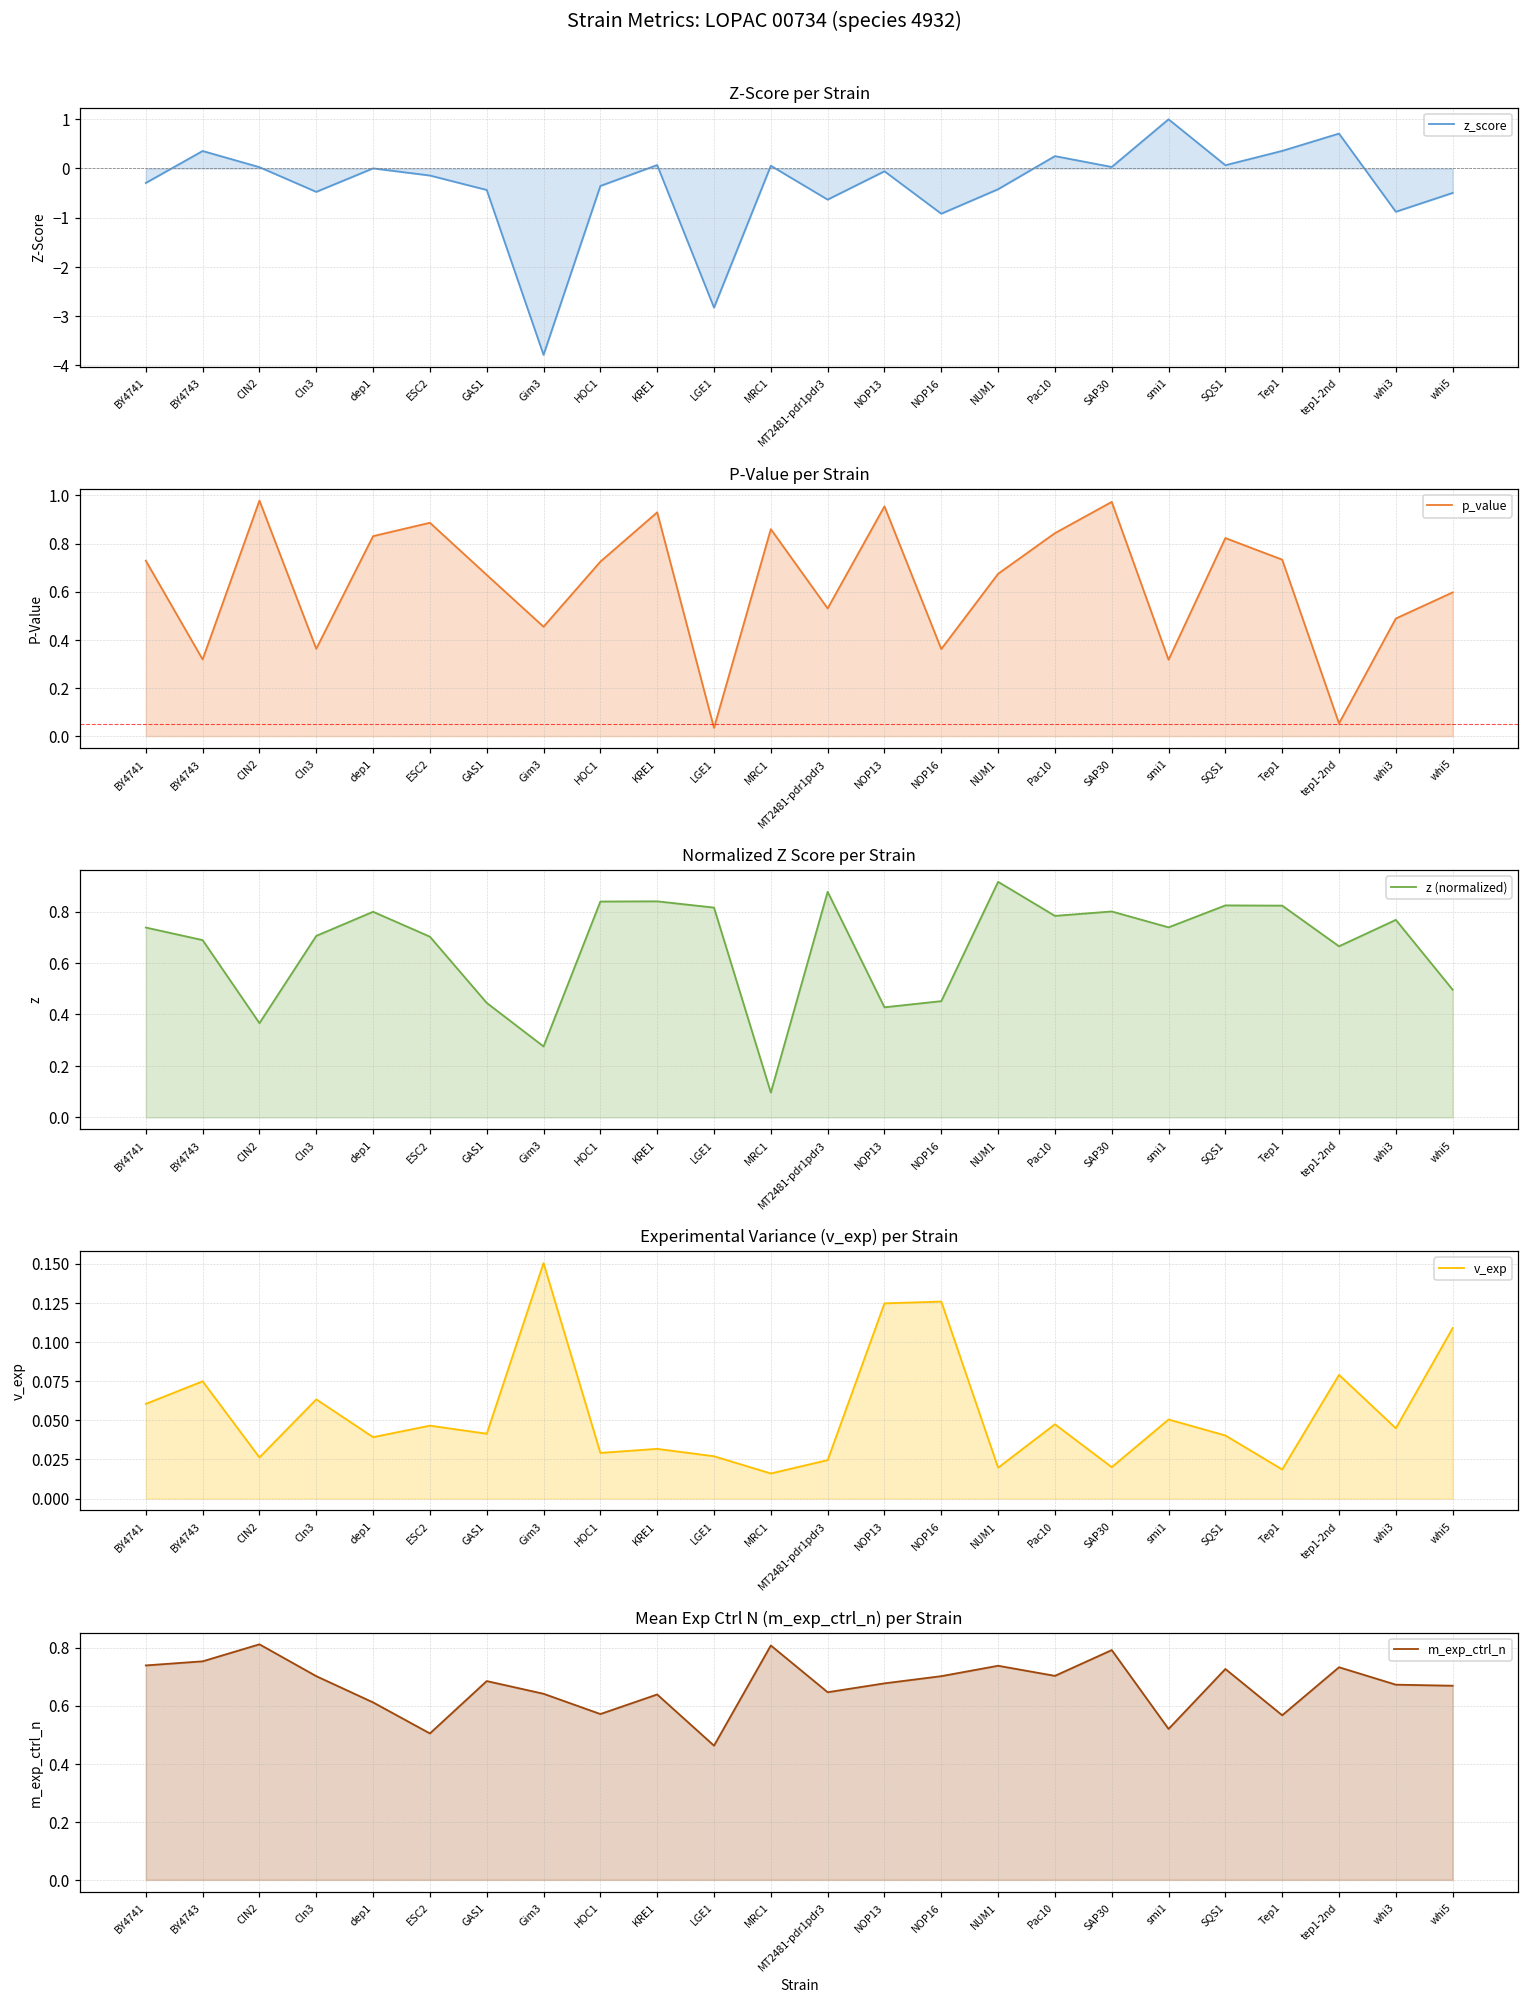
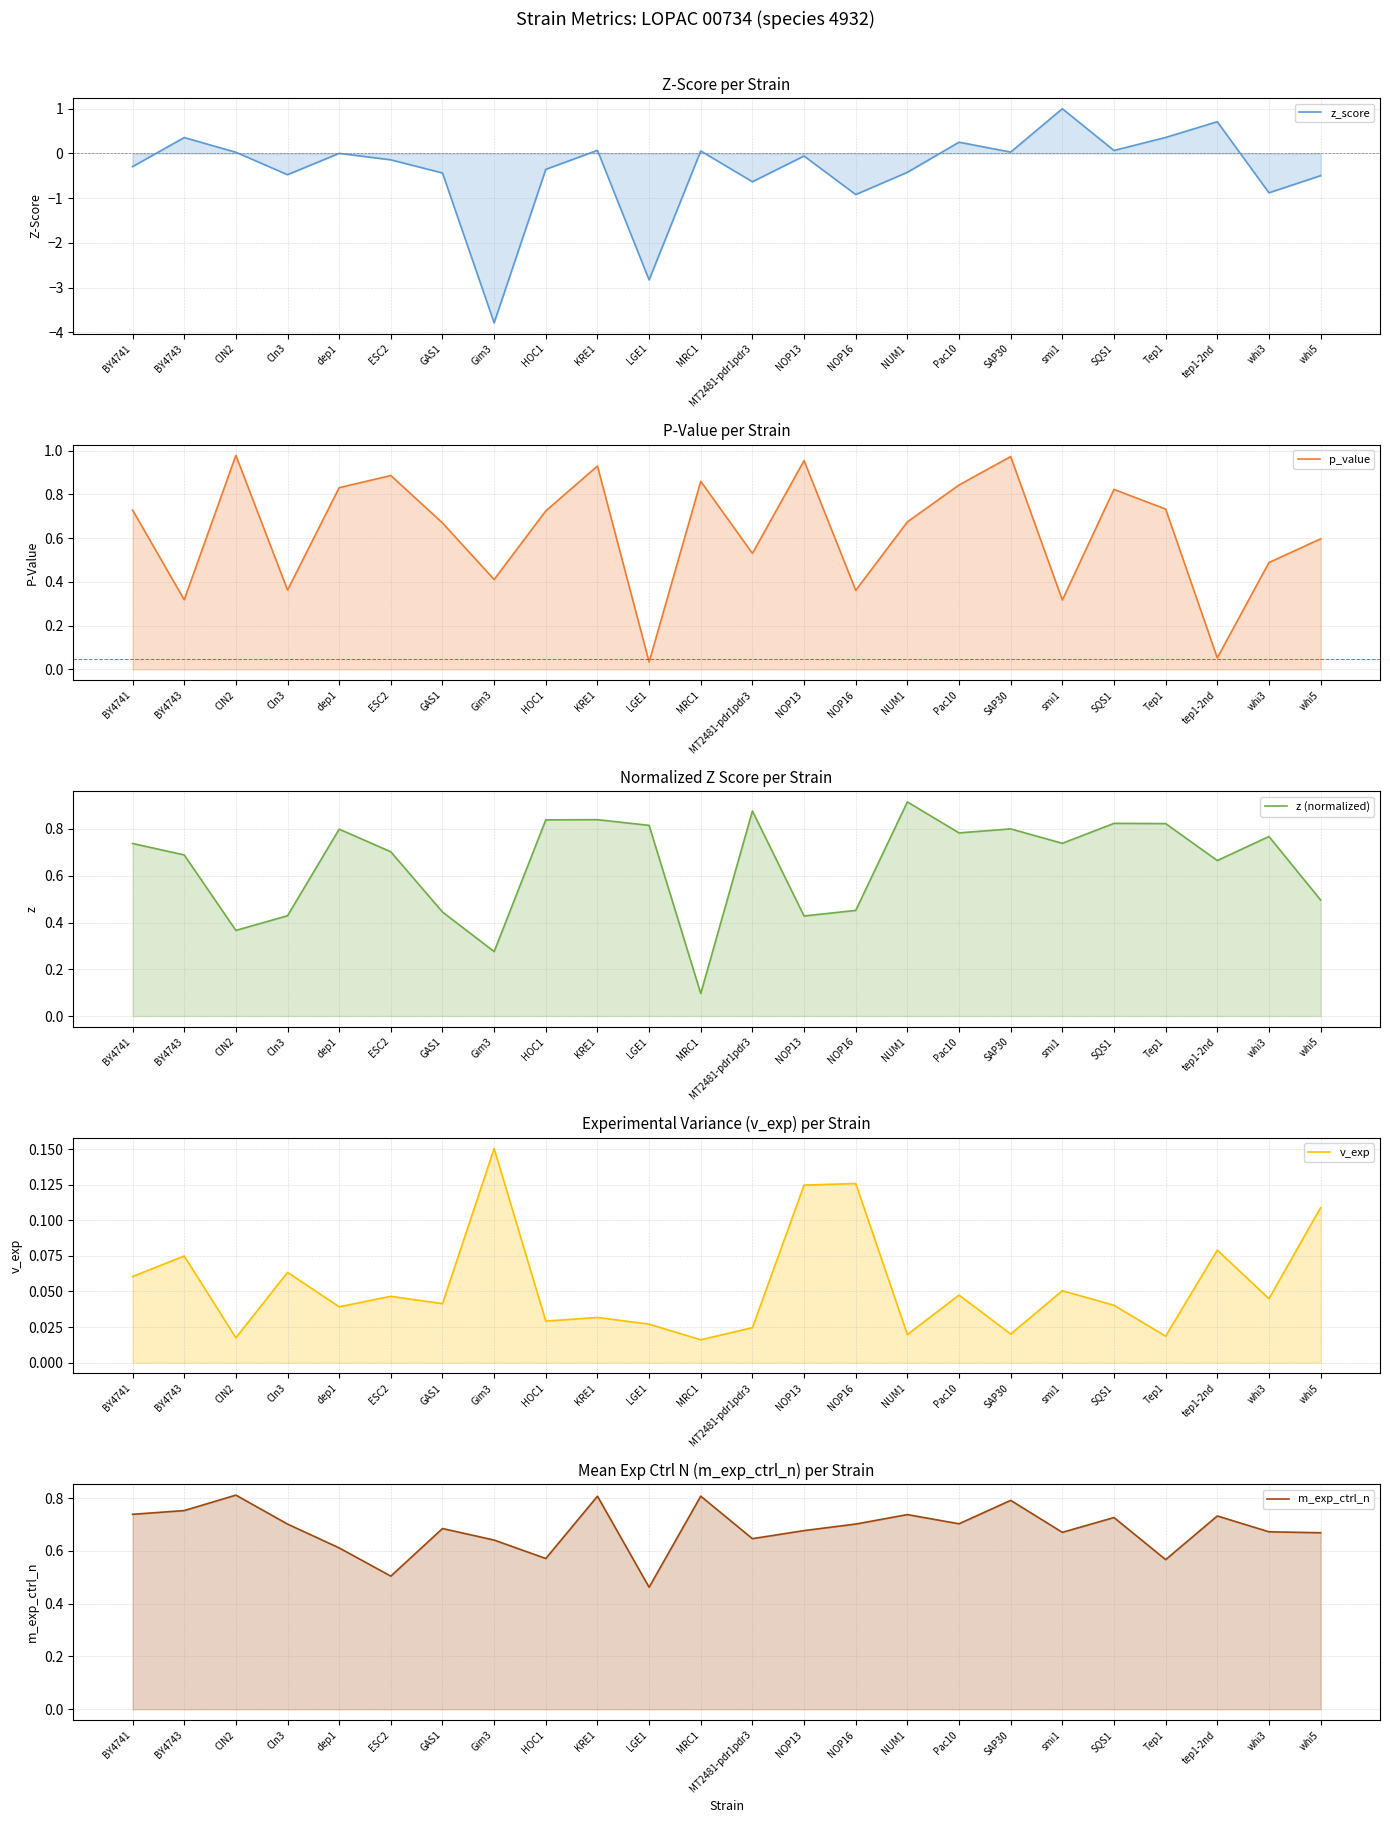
P-Value per Strain, Gim3: 0.45 -> 0.41
Normalized Z Score per Strain, Cln3: 0.71 -> 0.43
Experimental Variance (v_exp) per Strain, CIN2: 0.026 -> 0.017
Mean Exp Ctrl N (m_exp_ctrl_n) per Strain, KRE1: 0.64 -> 0.81
Mean Exp Ctrl N (m_exp_ctrl_n) per Strain, smi1: 0.52 -> 0.67
